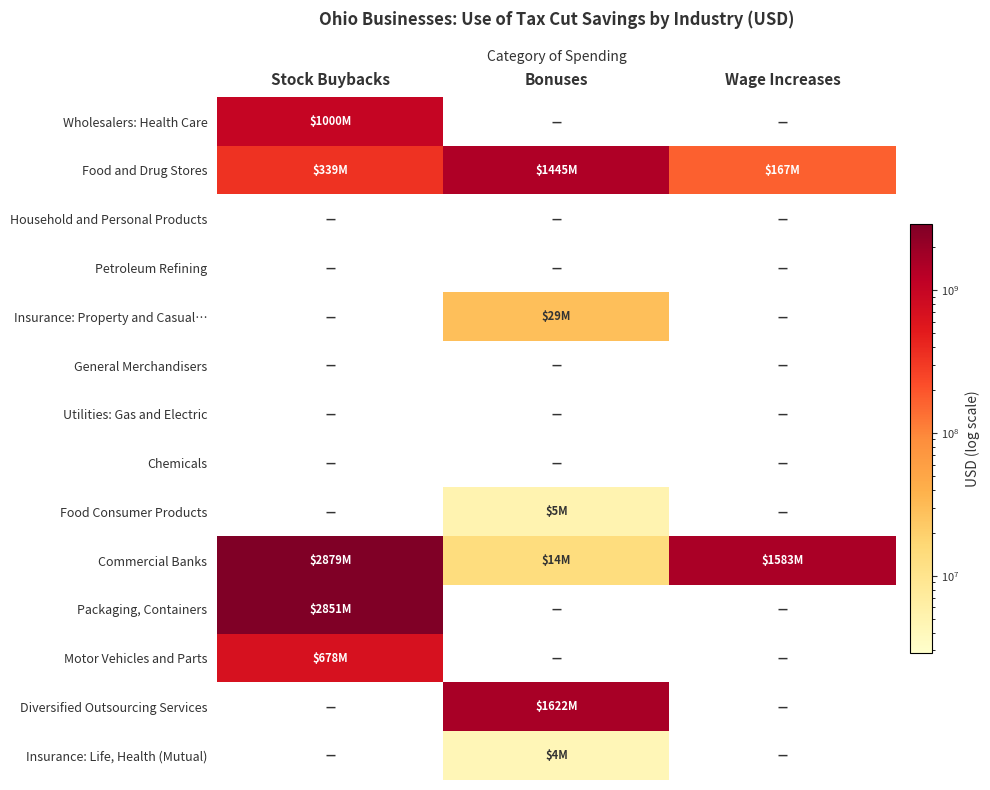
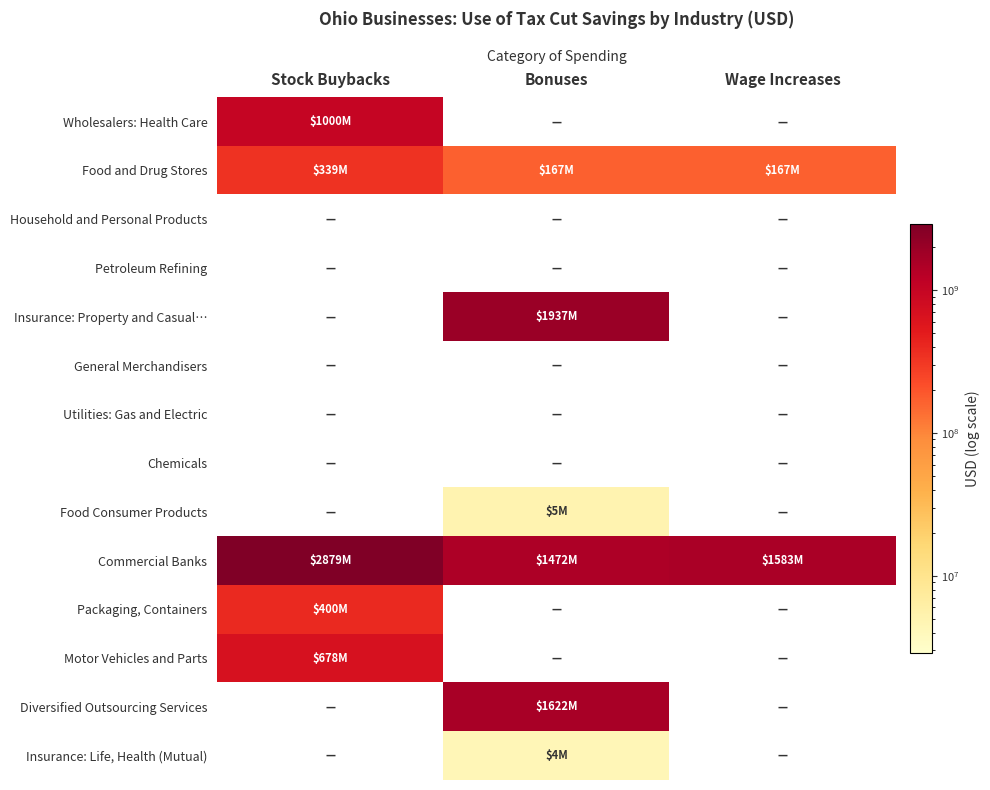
Food and Drug Stores, Bonuses: $1445M -> $167M
Insurance: Property and Casual…, Bonuses: $29M -> $1937M
Commercial Banks, Bonuses: $14M -> $1472M
Packaging, Containers, Stock Buybacks: $2851M -> $400M
